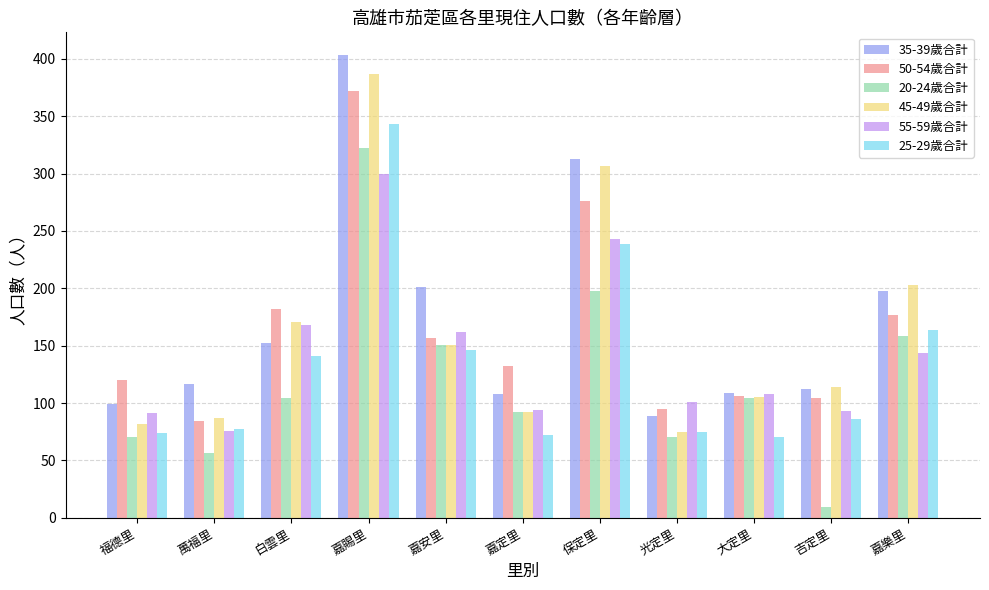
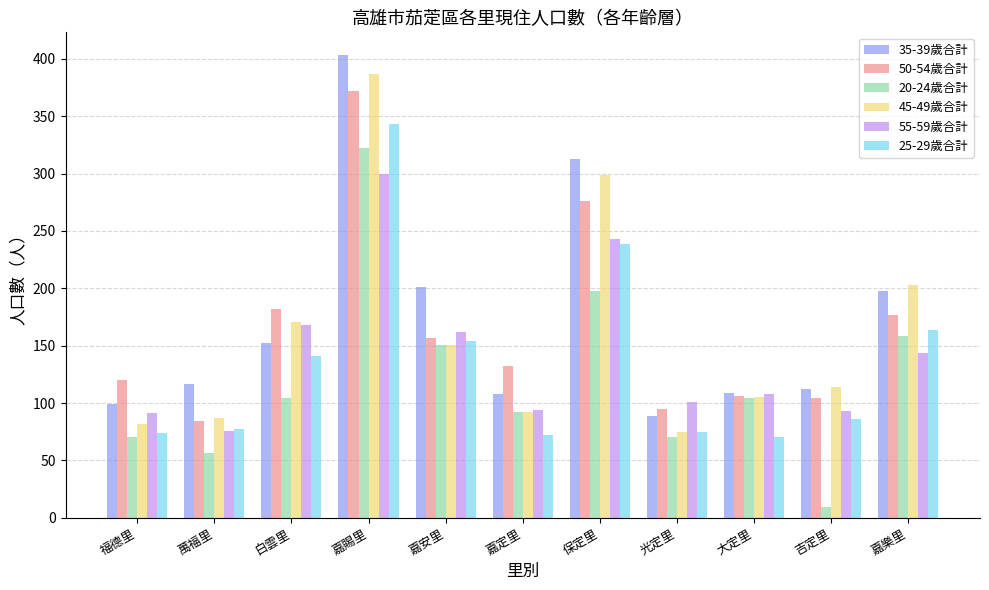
25-29歲合計, 嘉安里: 146 -> 154
45-49歲合計, 保定里: 307 -> 299
